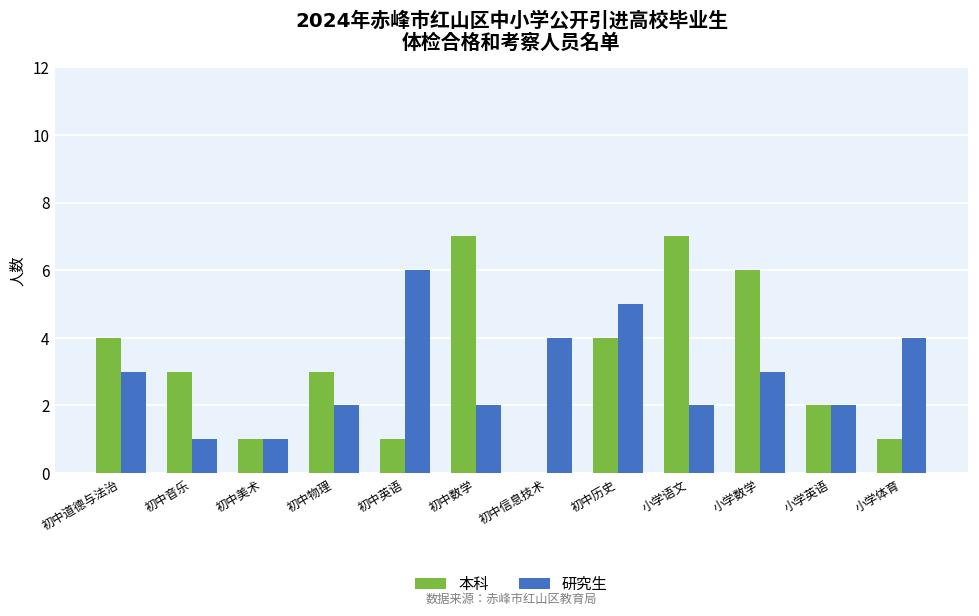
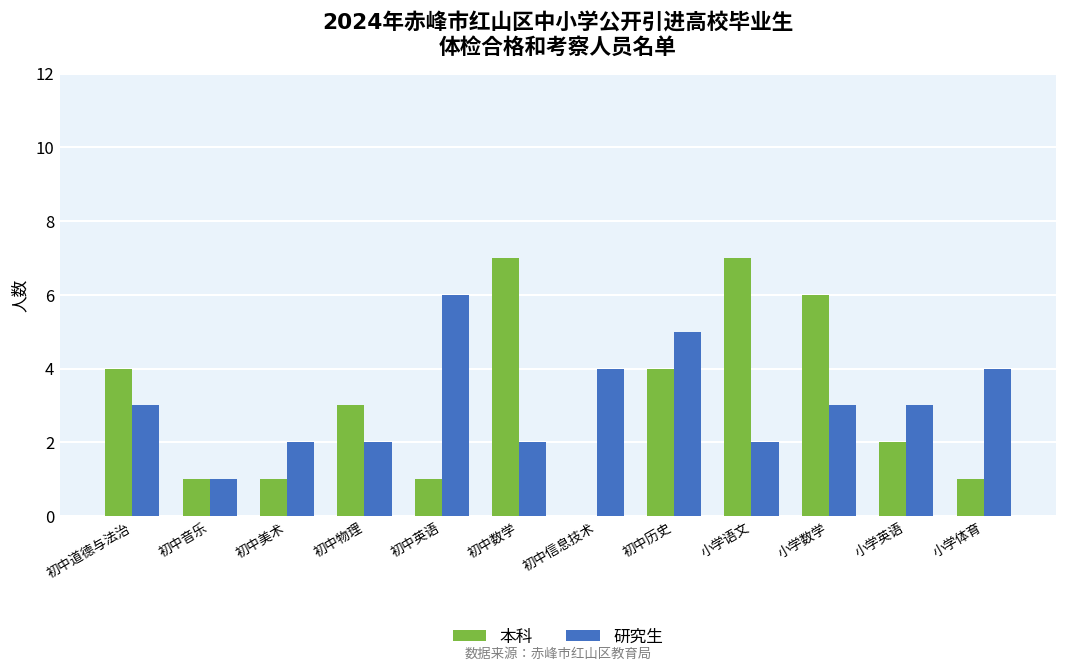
本科, 初中音乐: 3 -> 1
研究生, 初中美术: 1 -> 2
研究生, 小学英语: 2 -> 3
